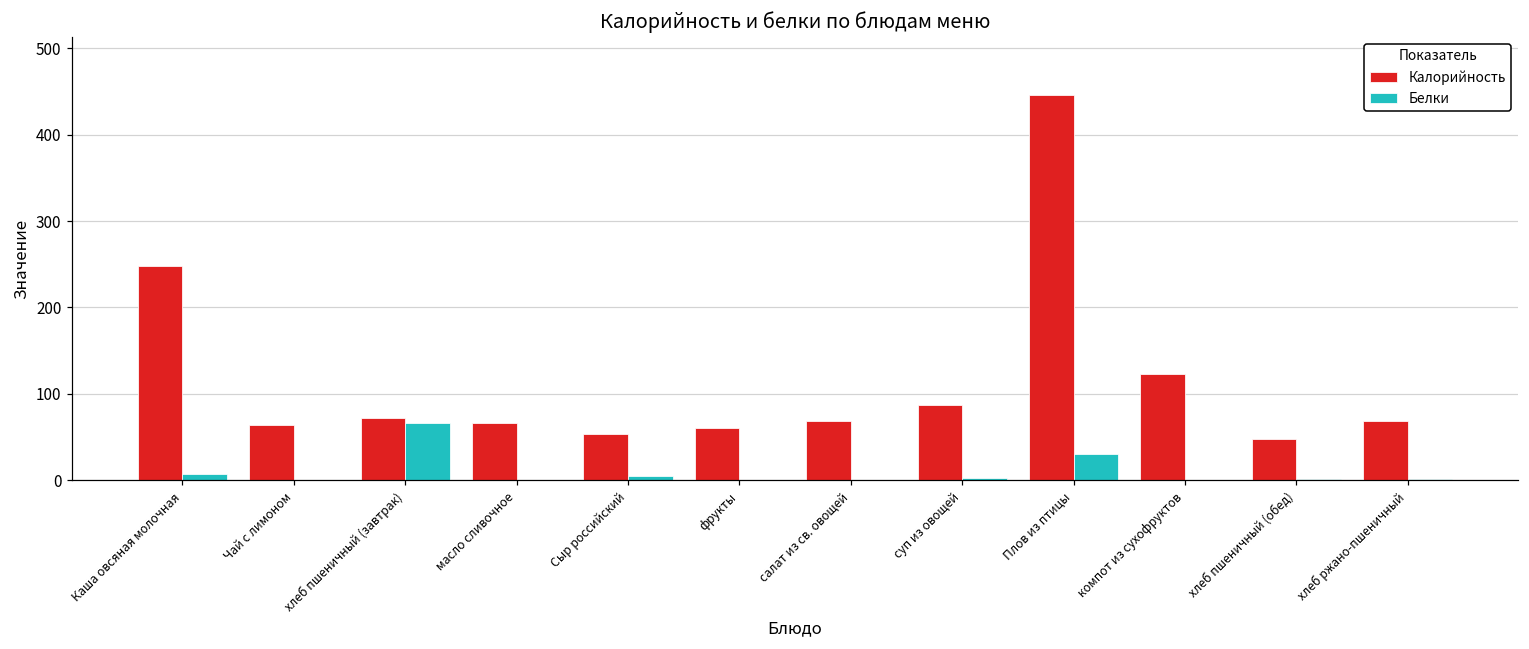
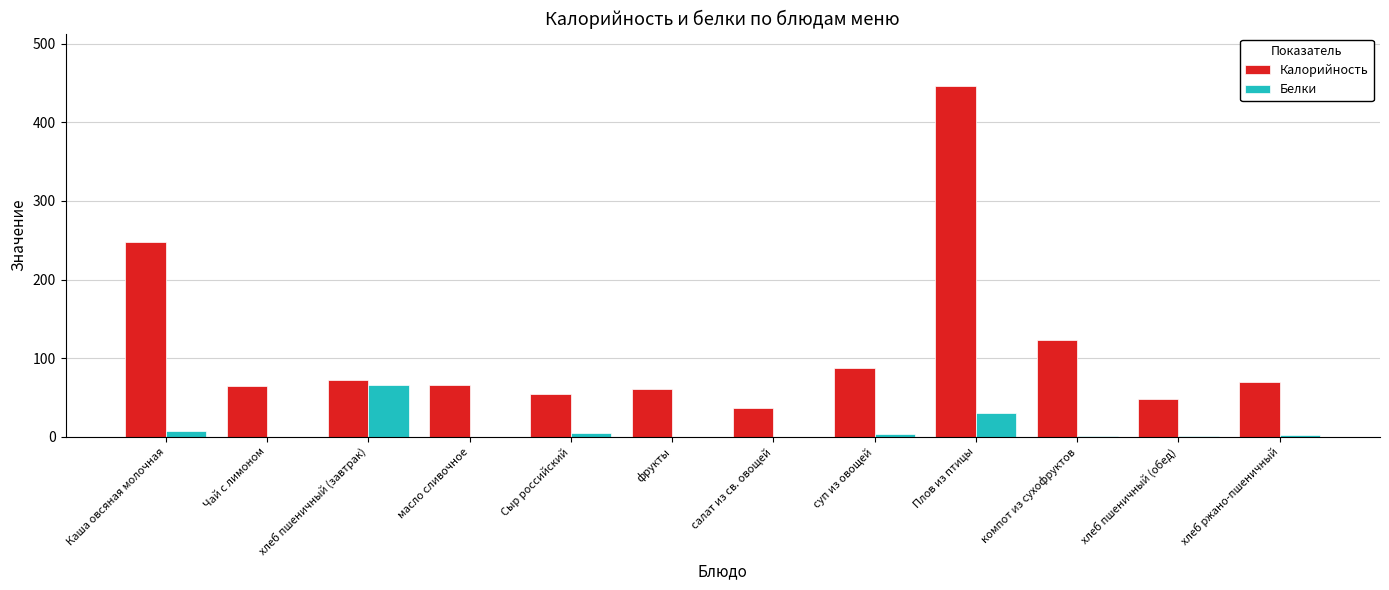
Калорийность, салат из св. овощей: 70 -> 40
